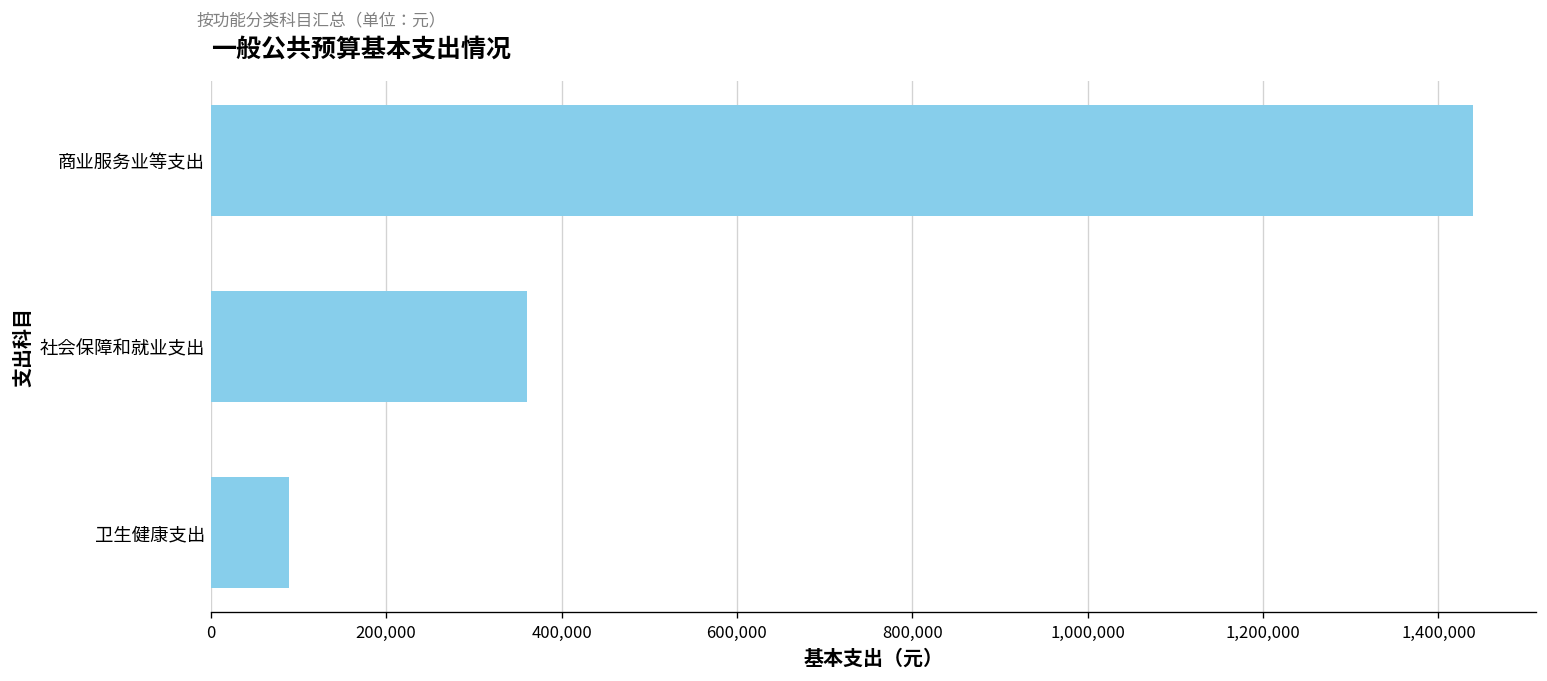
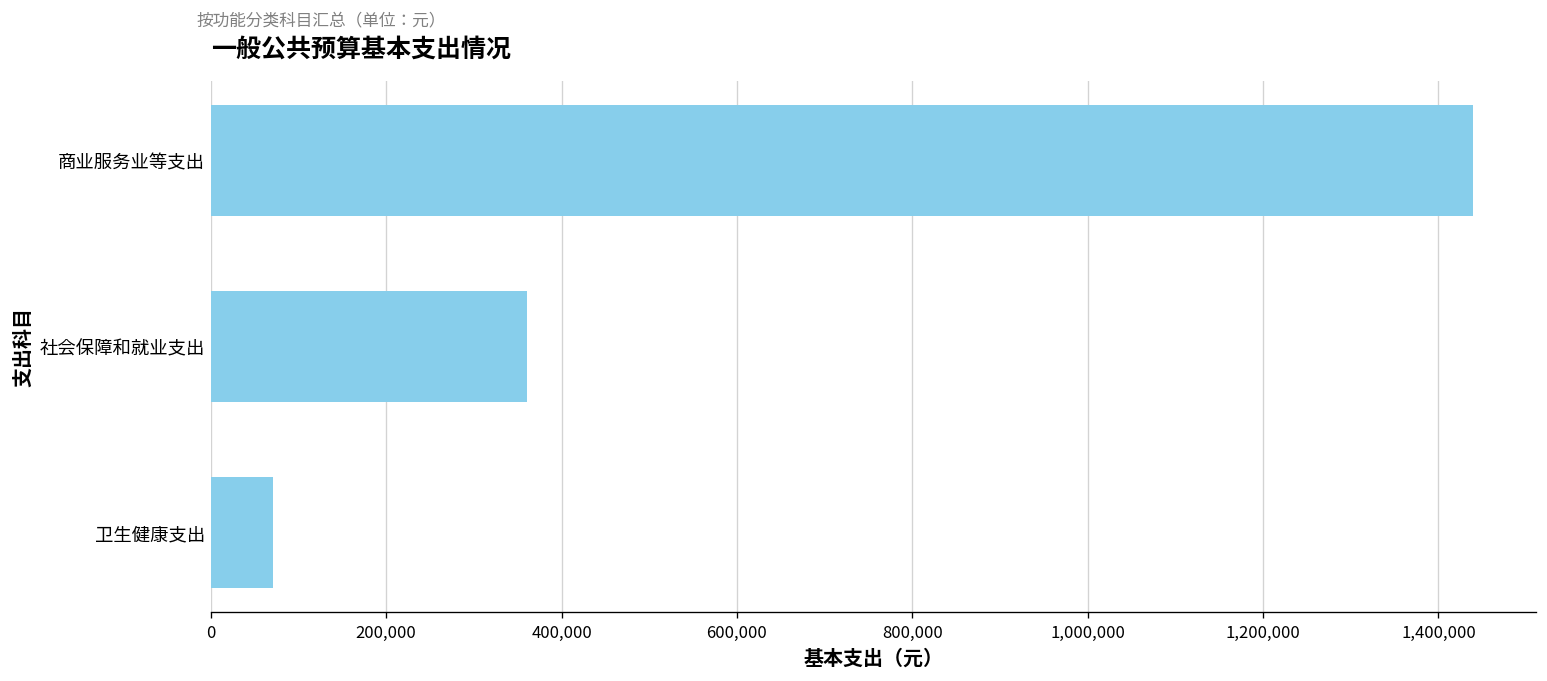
卫生健康支出: 90,000 -> 70,000
